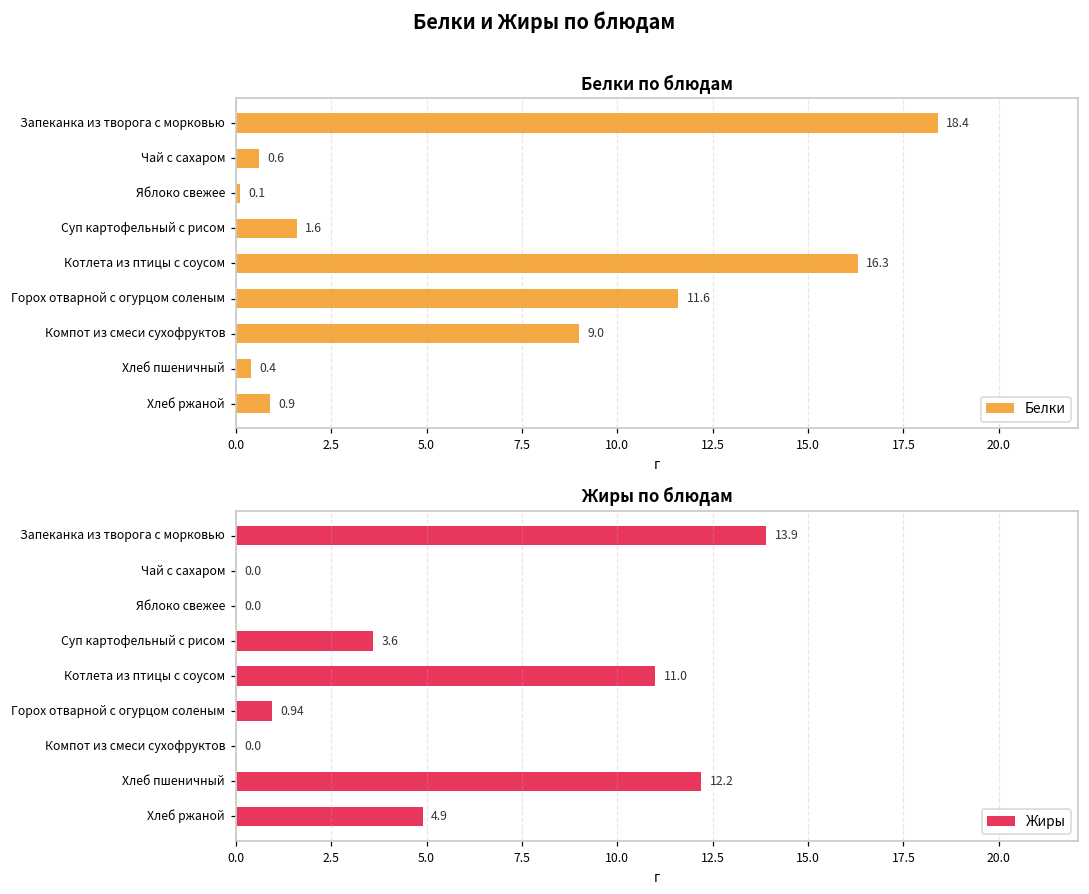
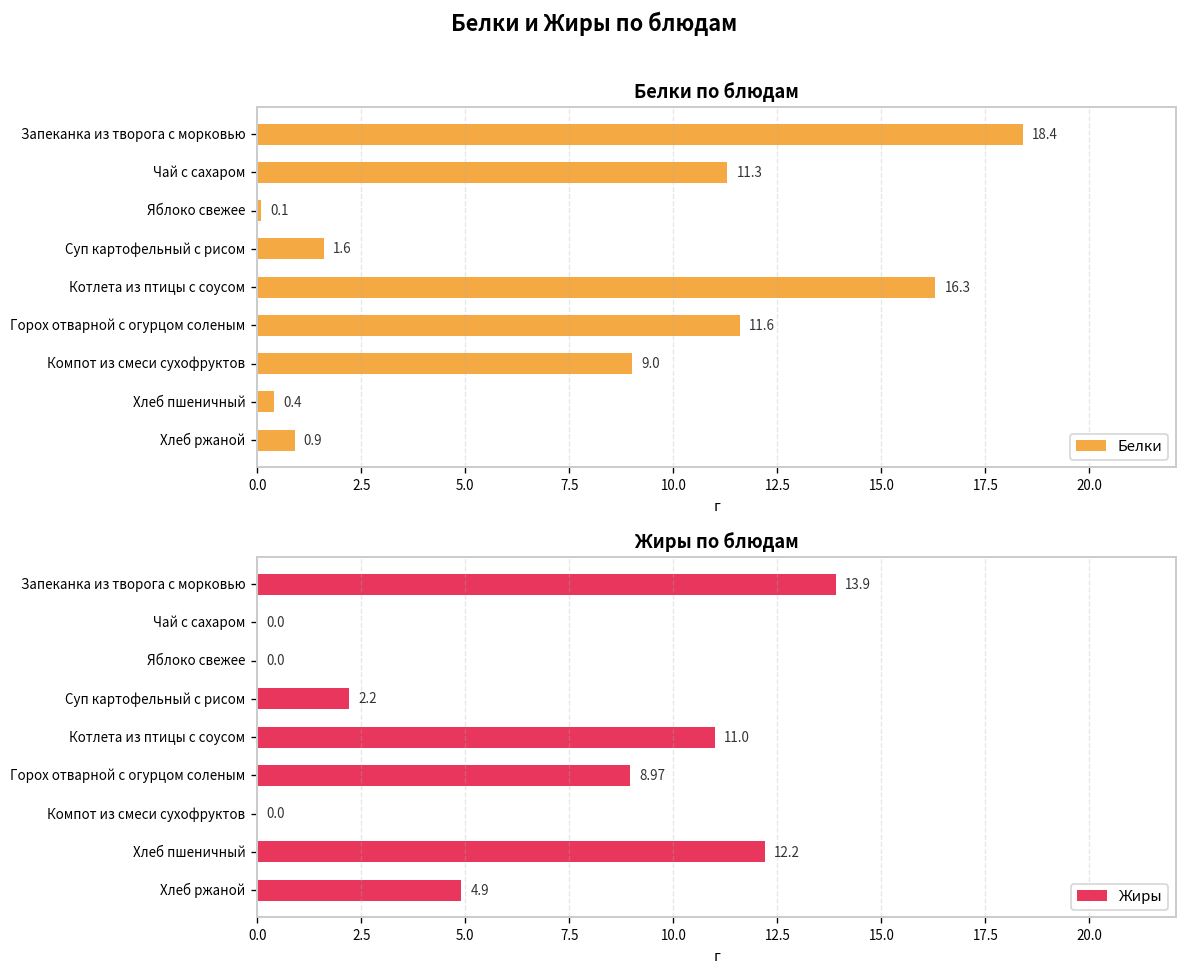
Белки по блюдам, Чай с сахаром: 0.6 -> 11.3
Жиры по блюдам, Суп картофельный с рисом: 3.6 -> 2.2
Жиры по блюдам, Горох отварной с огурцом соленым: 0.94 -> 8.97
